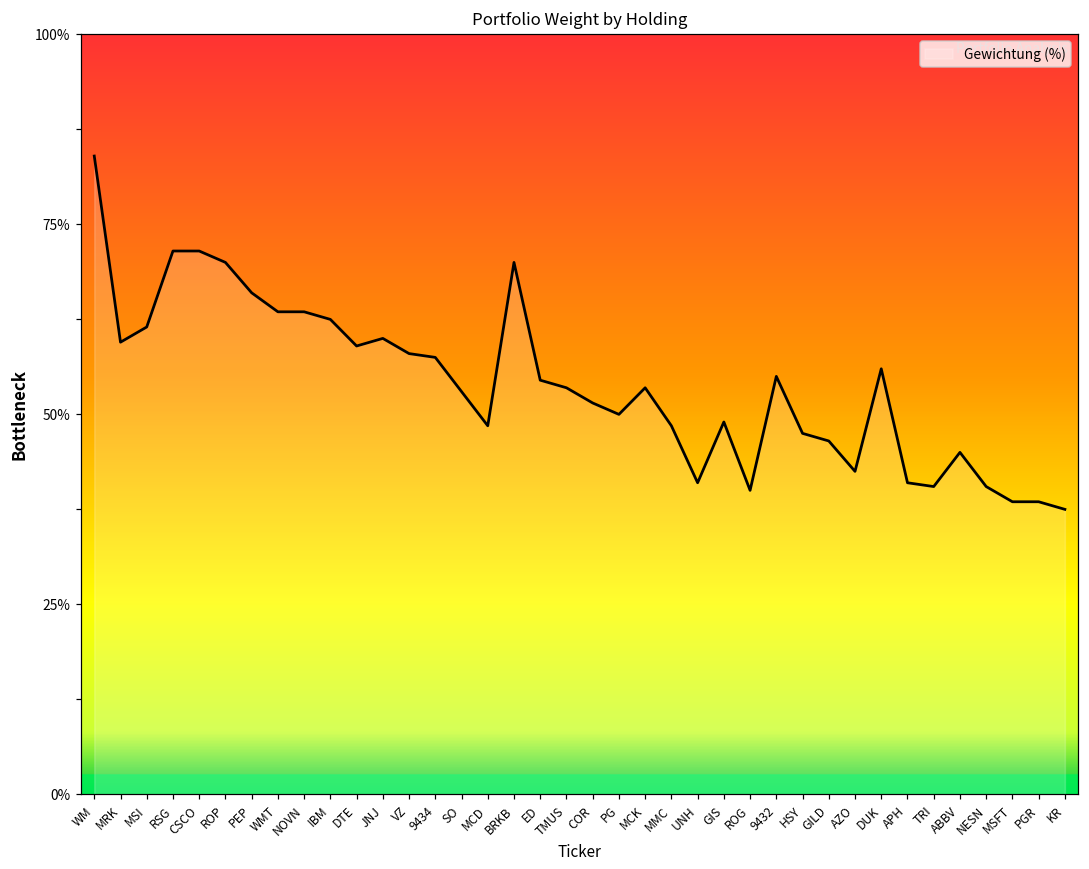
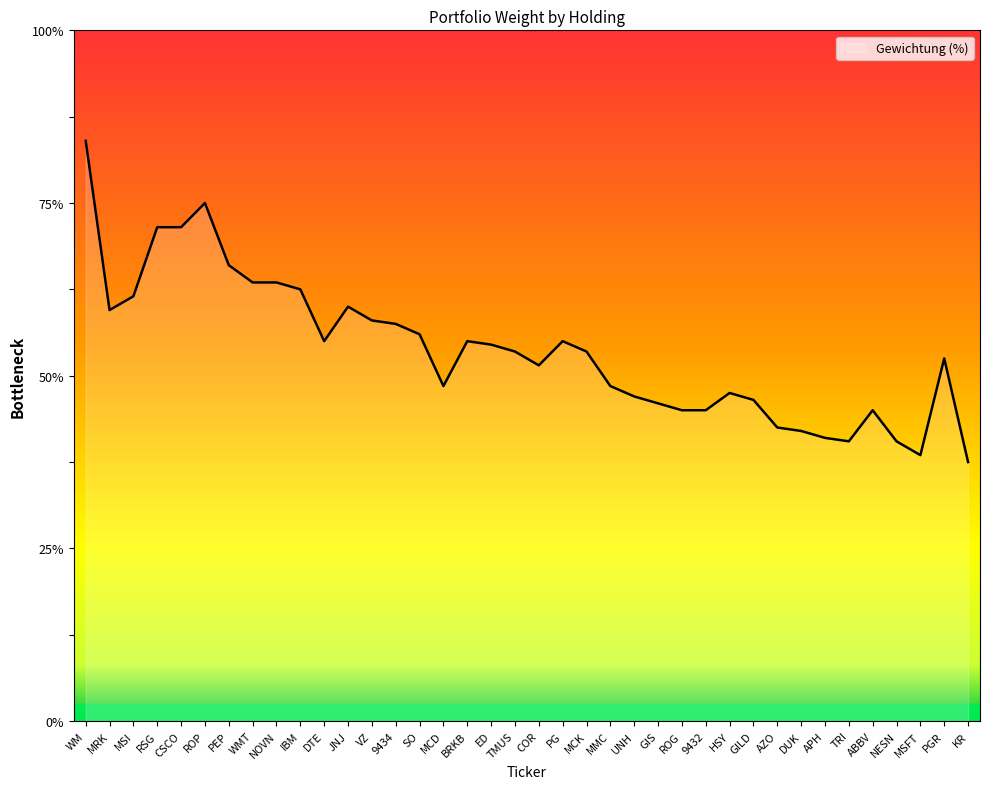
ROP: 70% -> 75%
DTE: 59% -> 55%
SO: 53% -> 56%
BRKB: 70% -> 55%
PG: 50% -> 55%
UNH: 41% -> 47%
GIS: 49% -> 46%
ROG: 40% -> 45%
9432: 55% -> 45%
DUK: 56% -> 42%
PGR: 39% -> 53%
